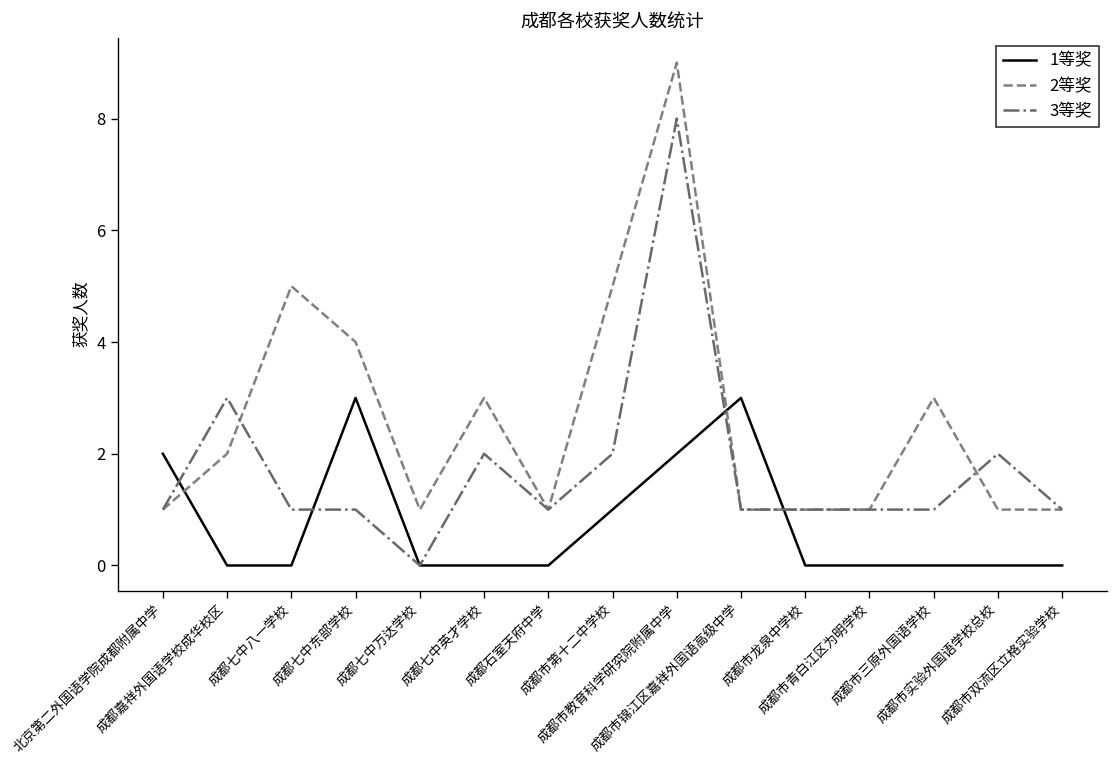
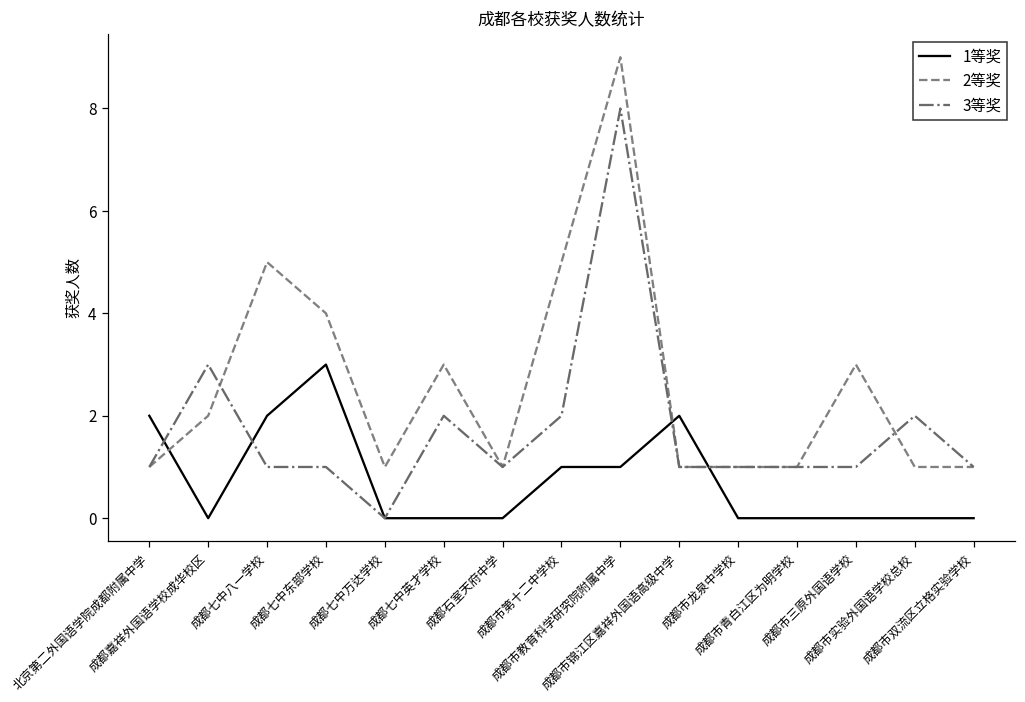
1等奖, 成都七中八一学校: 0 -> 2
1等奖, 成都市教育科学研究院附属中学: 2 -> 1
1等奖, 成都市锦江区嘉祥外国语高级中学: 3 -> 2
